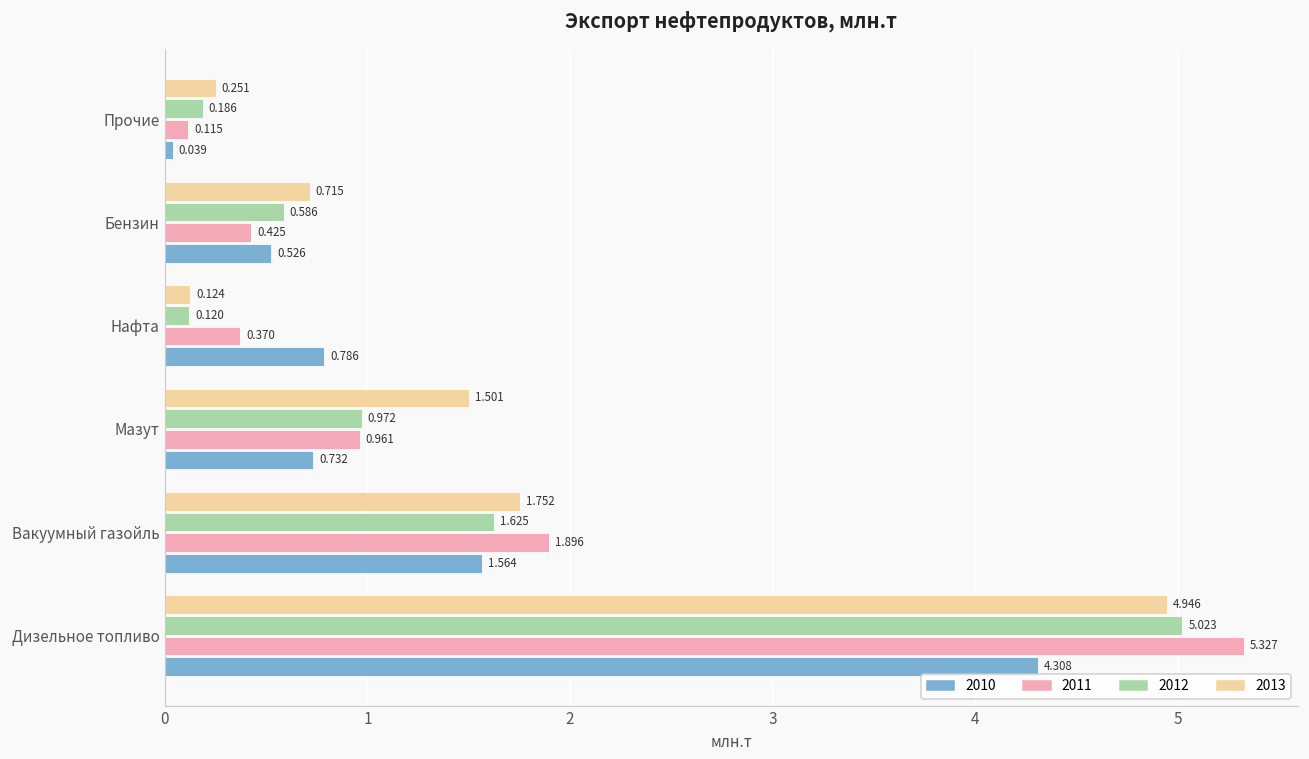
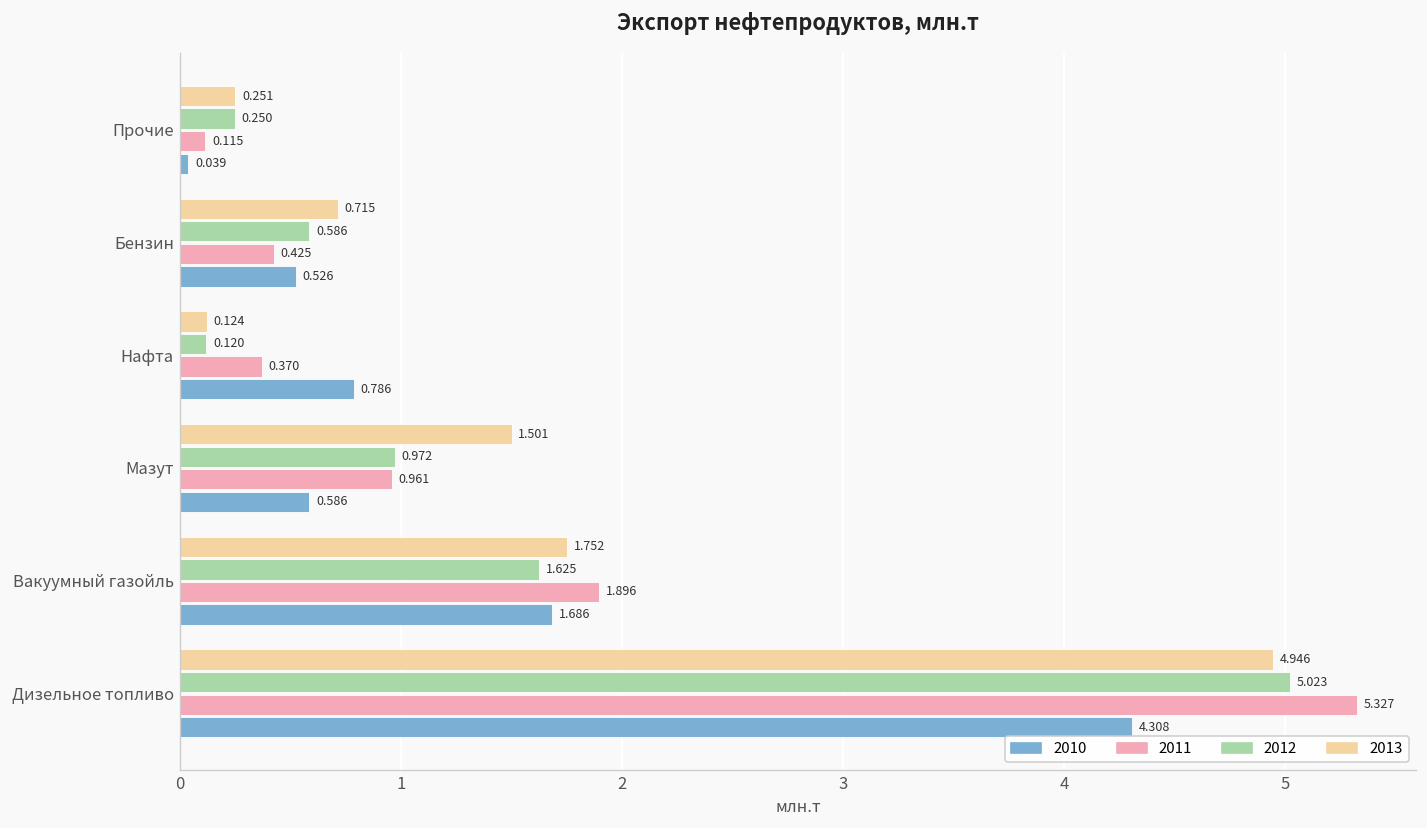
2012, Прочие: 0.186 -> 0.250
2010, Мазут: 0.732 -> 0.586
2010, Вакуумный газойль: 1.564 -> 1.686
